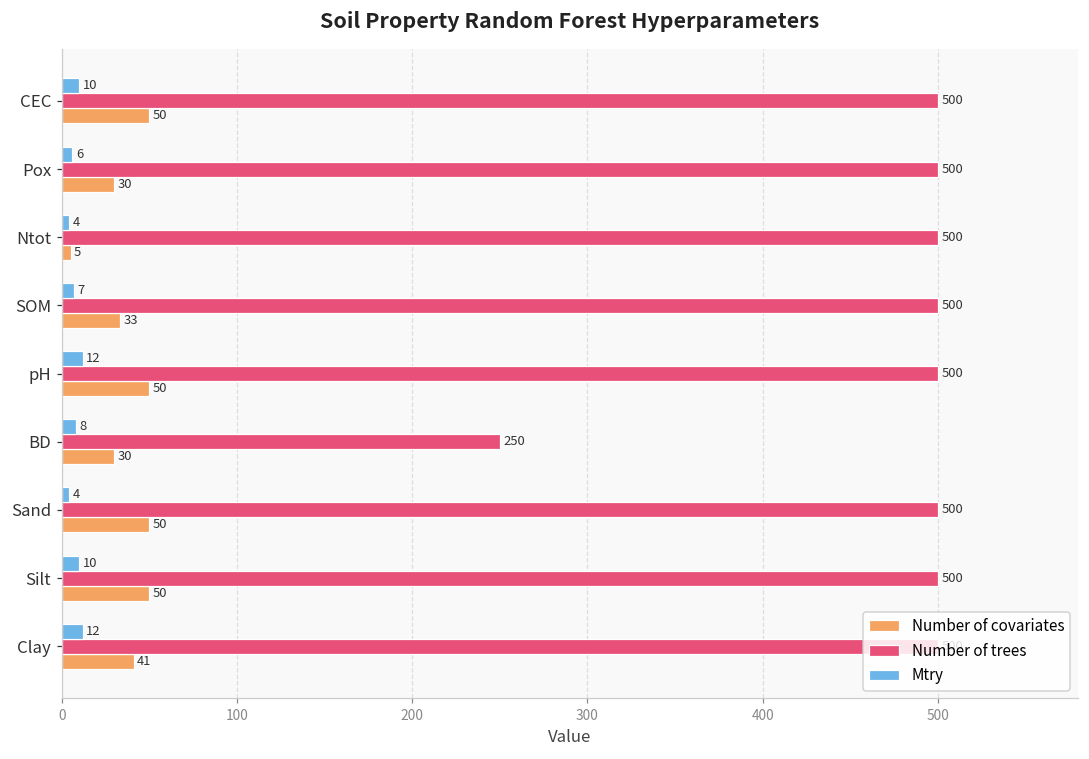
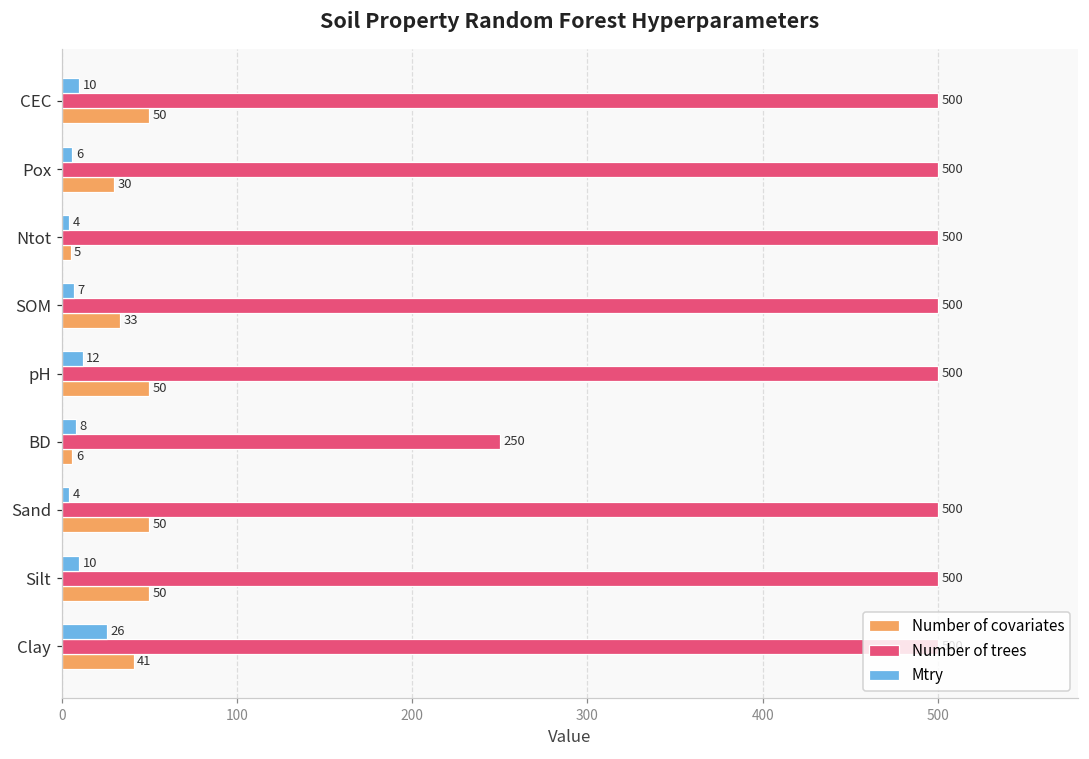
Number of covariates, BD: 30 -> 6
Mtry, Clay: 12 -> 26
